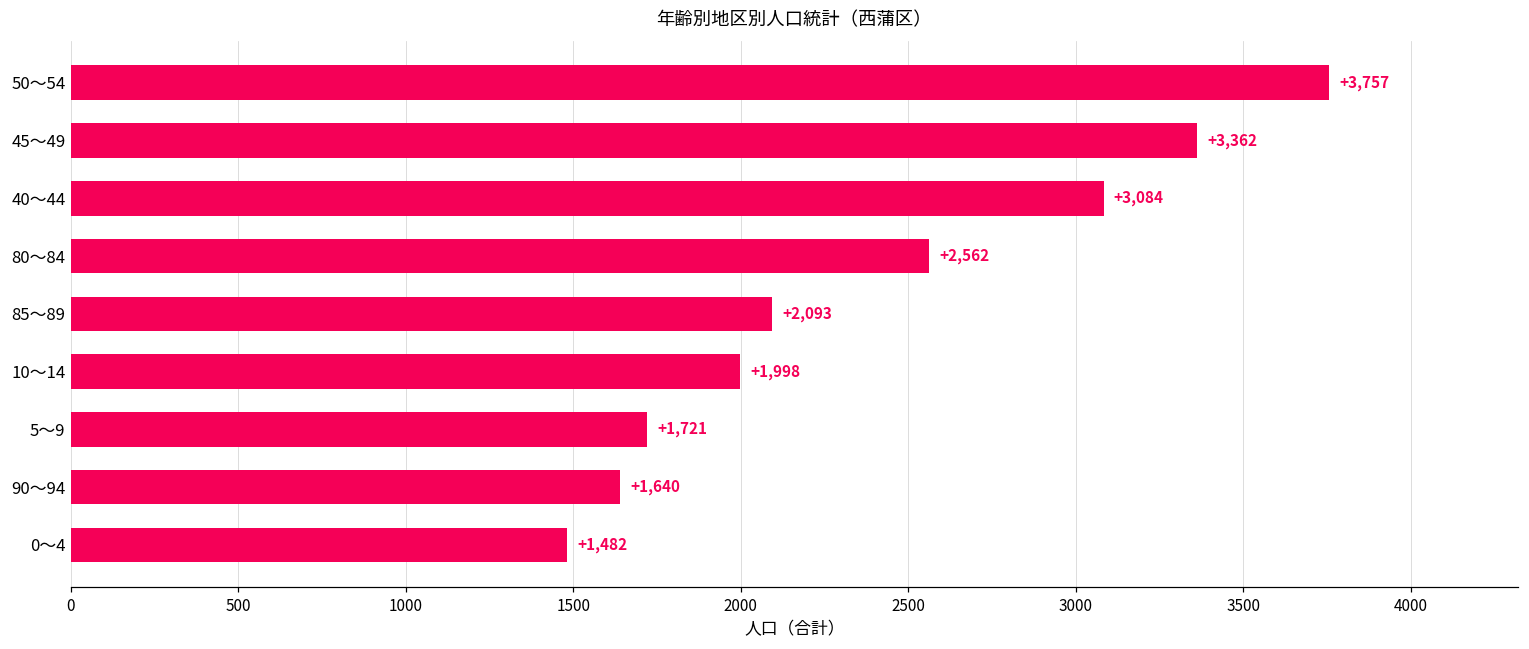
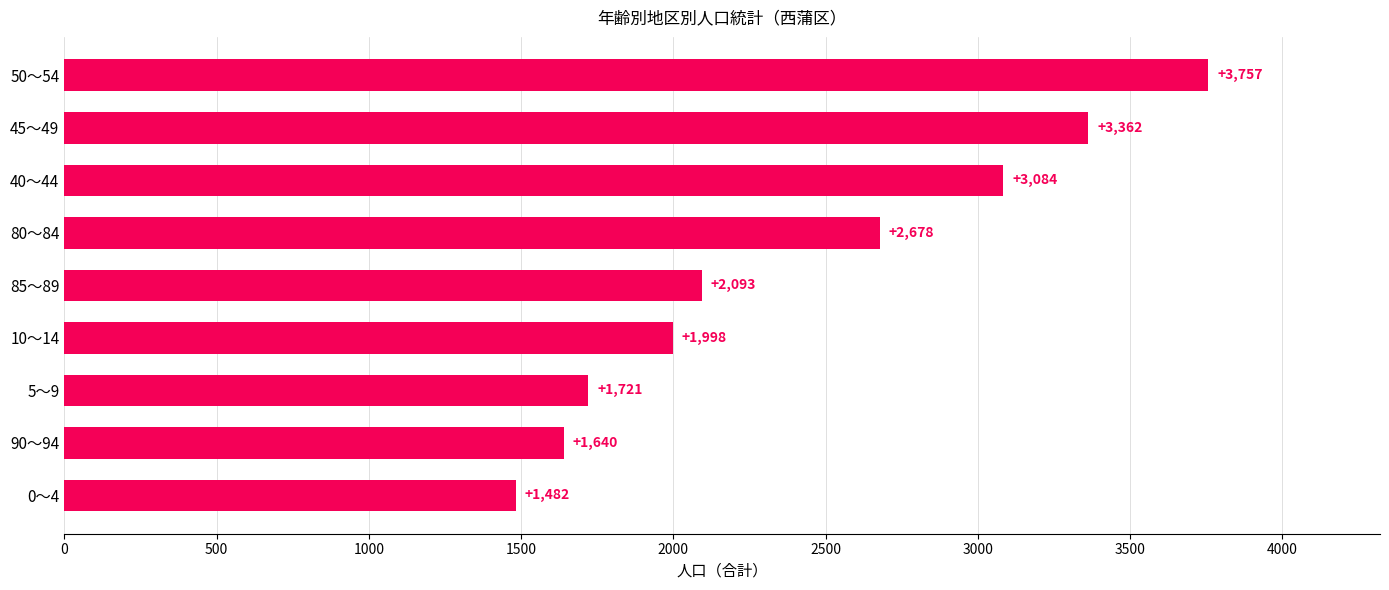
80～84: +2,562 -> +2,678
